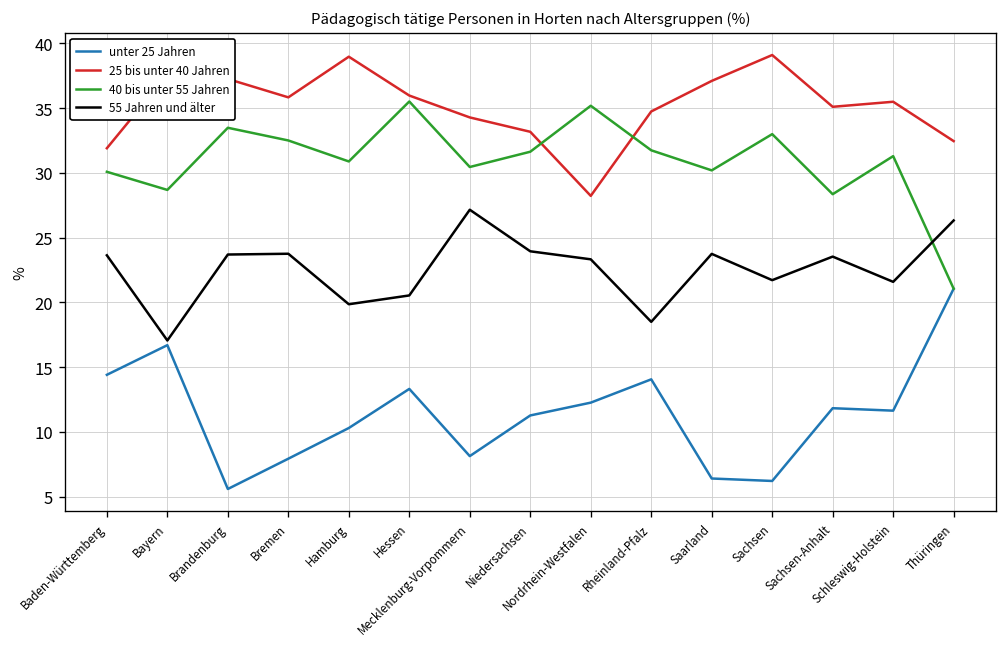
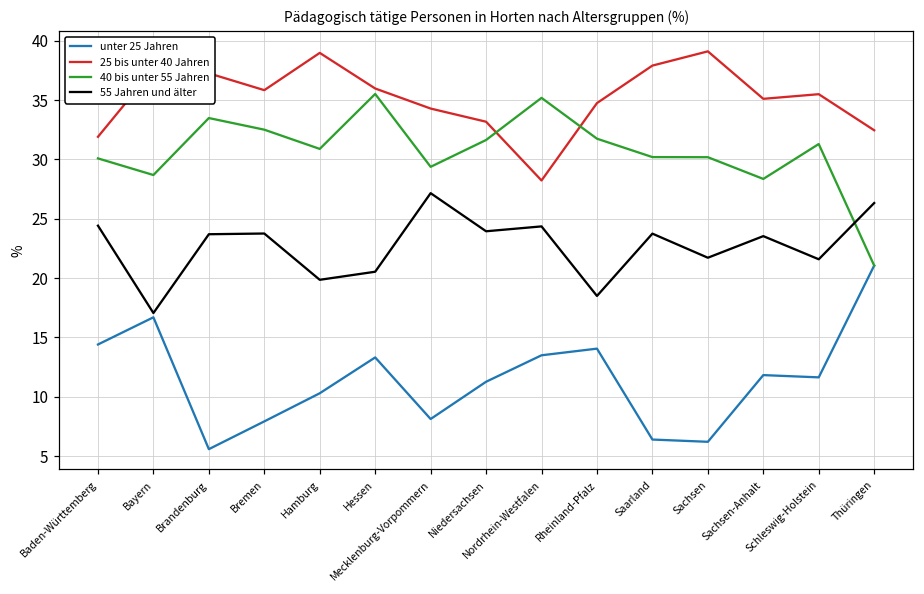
55 Jahren und älter, Baden-Württemberg: 23.6 -> 24.4
40 bis unter 55 Jahren, Mecklenburg-Vorpommern: 30.5 -> 29.4
unter 25 Jahren, Nordrhein-Westfalen: 12.3 -> 13.5
55 Jahren und älter, Nordrhein-Westfalen: 23.3 -> 24.4
25 bis unter 40 Jahren, Saarland: 37.1 -> 37.9
40 bis unter 55 Jahren, Sachsen: 33.0 -> 30.2
